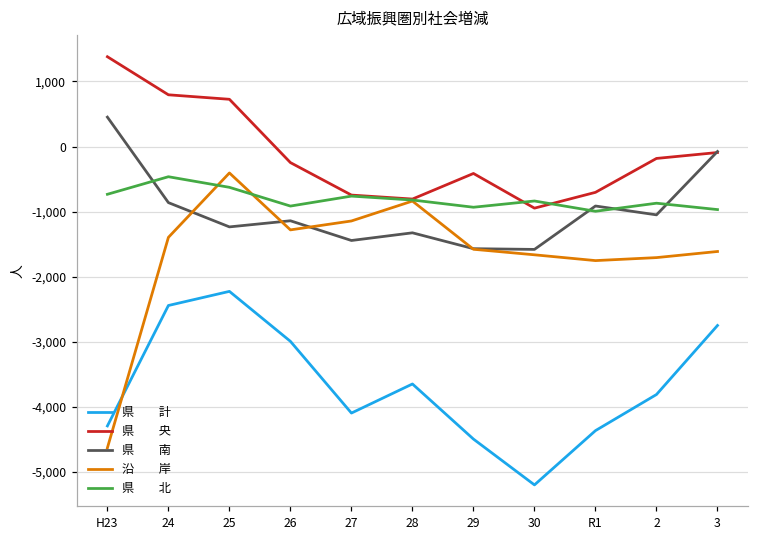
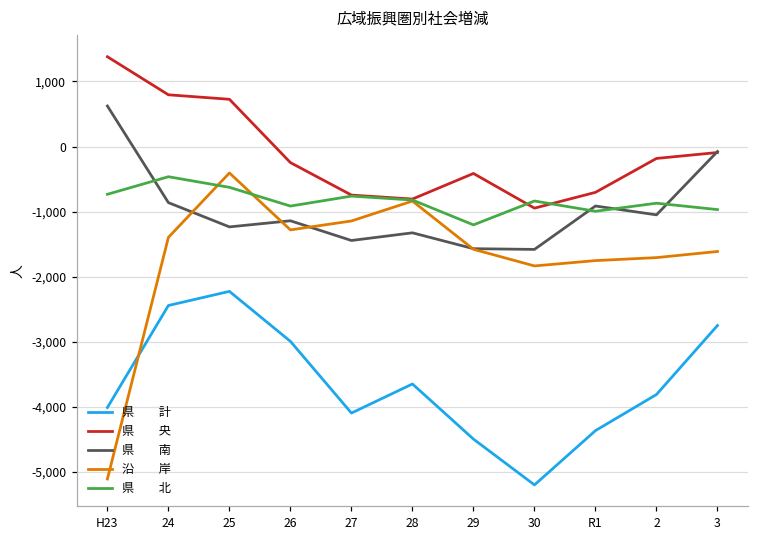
県 計, H23: -4,300 -> -4,000
県 南, H23: 500 -> 600
沿 岸, H23: -4,600 -> -5,100
県 北, 29: -900 -> -1,200
沿 岸, 30: -1,700 -> -1,800
